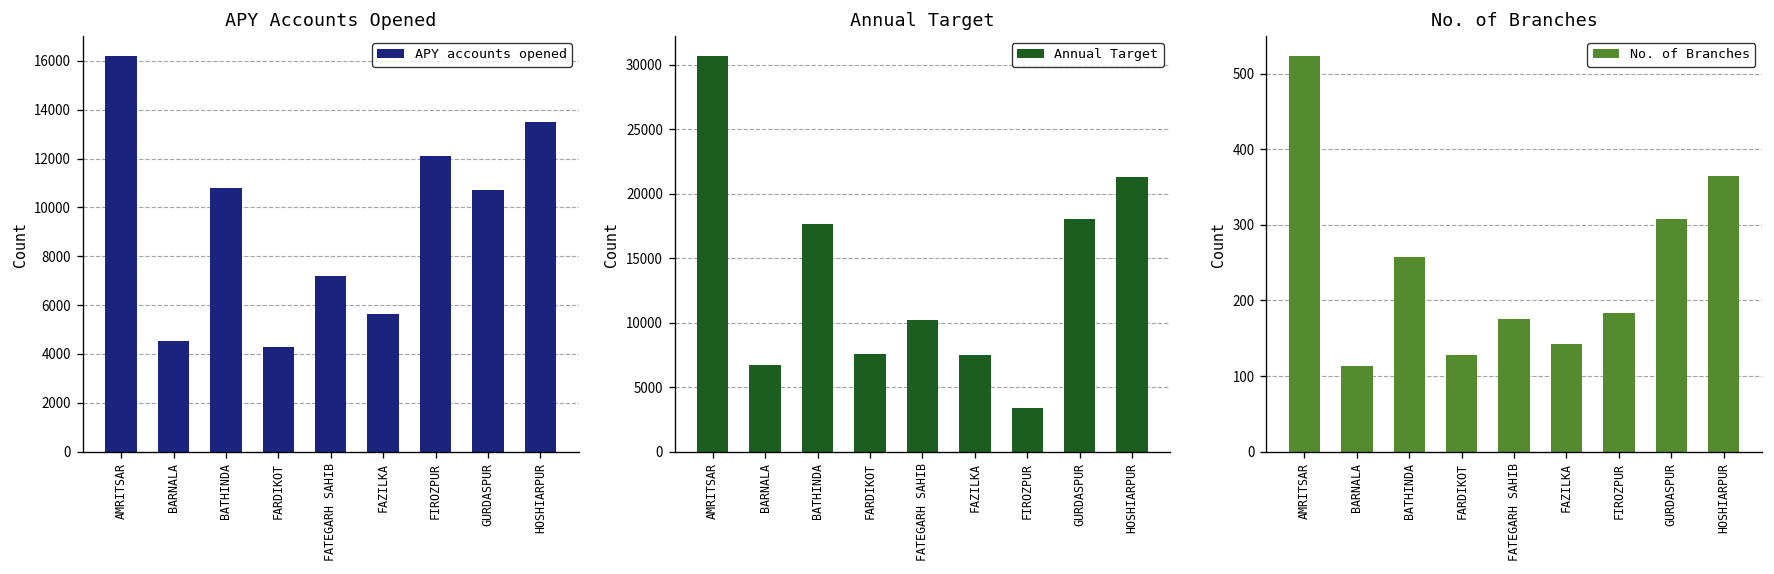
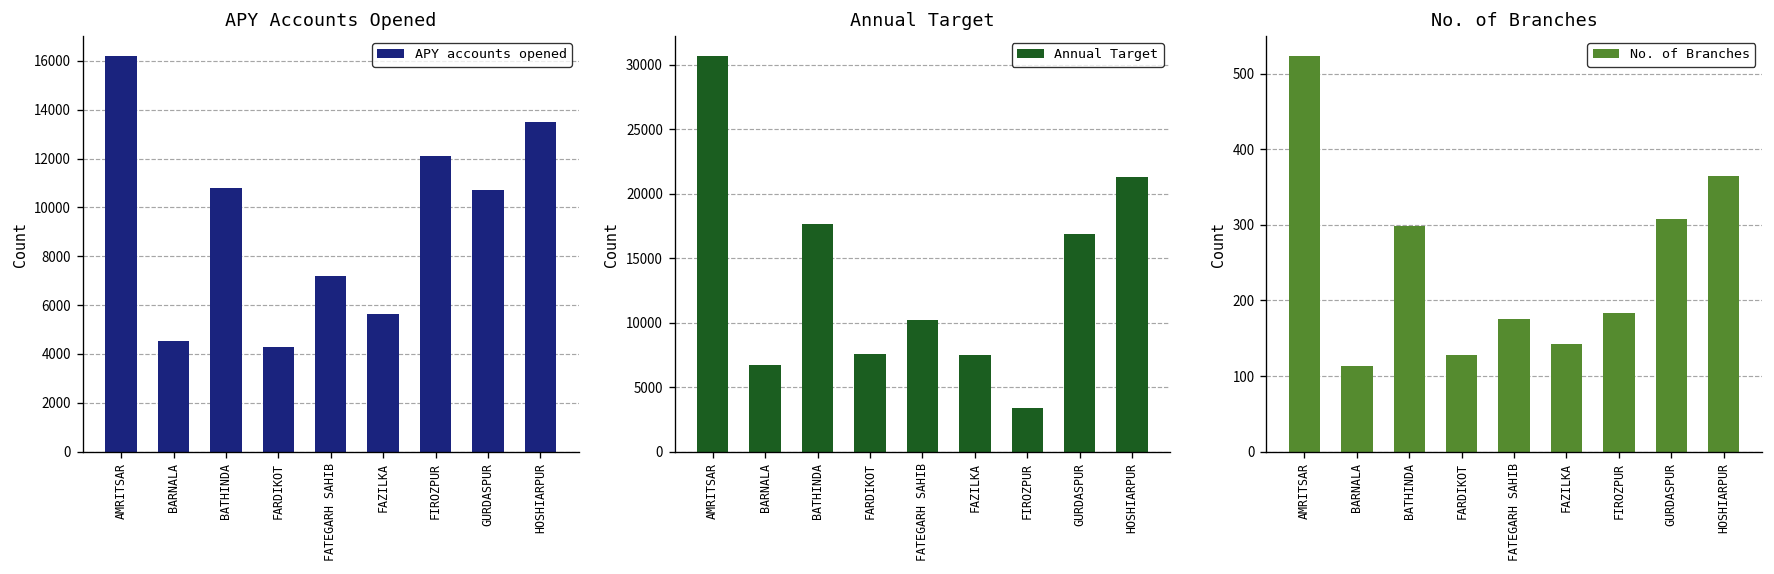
Annual Target, GURDASPUR: 18000 -> 16900
No. of Branches, BATHINDA: 260 -> 300
